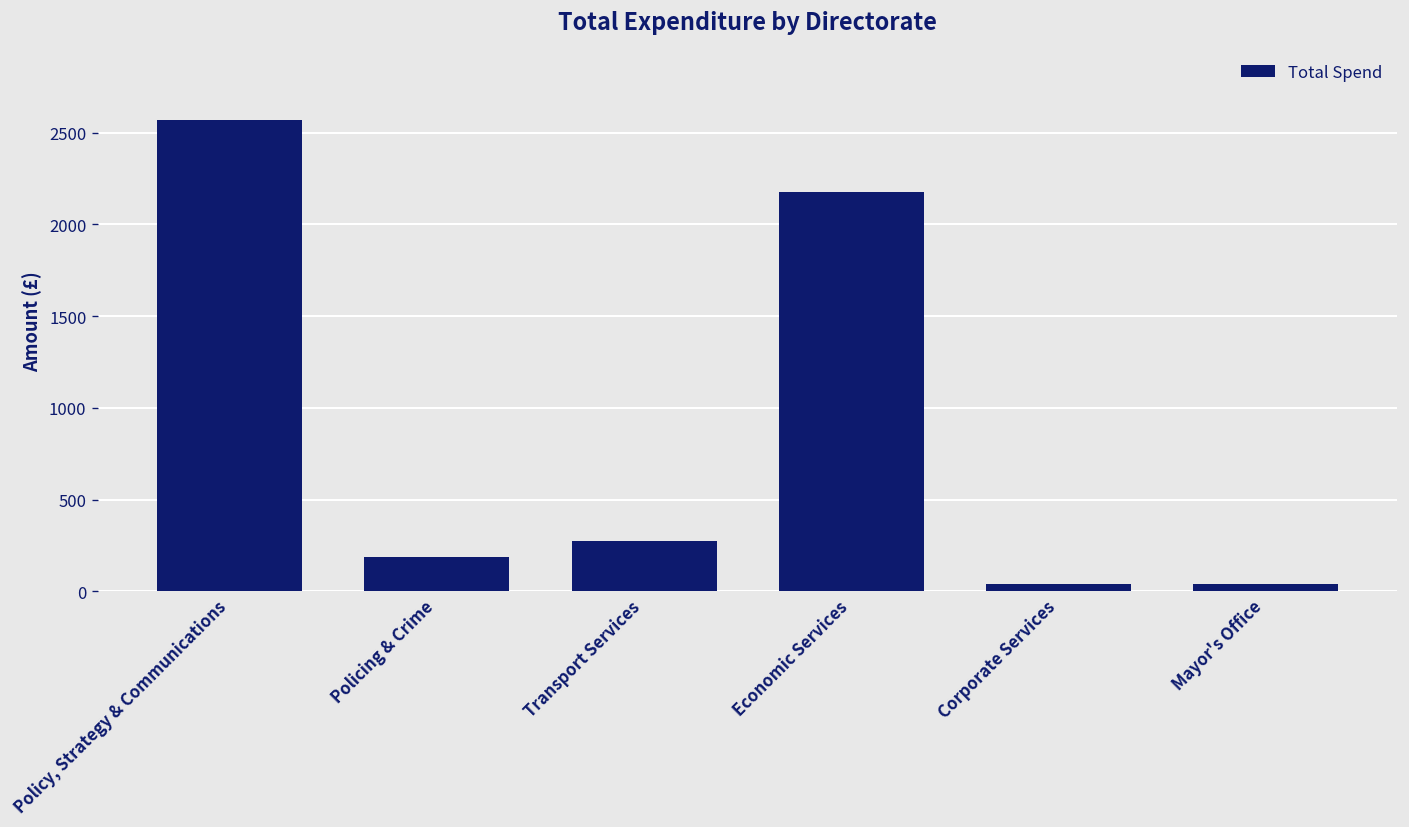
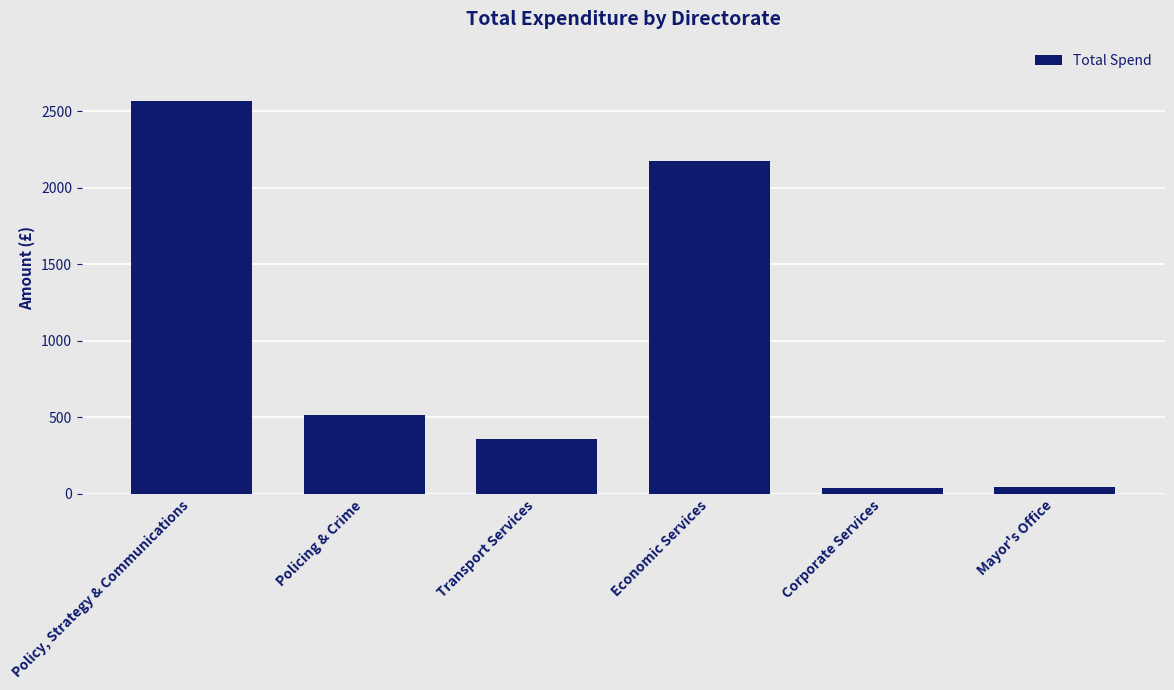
Policing & Crime: 190 -> 520
Transport Services: 280 -> 360
